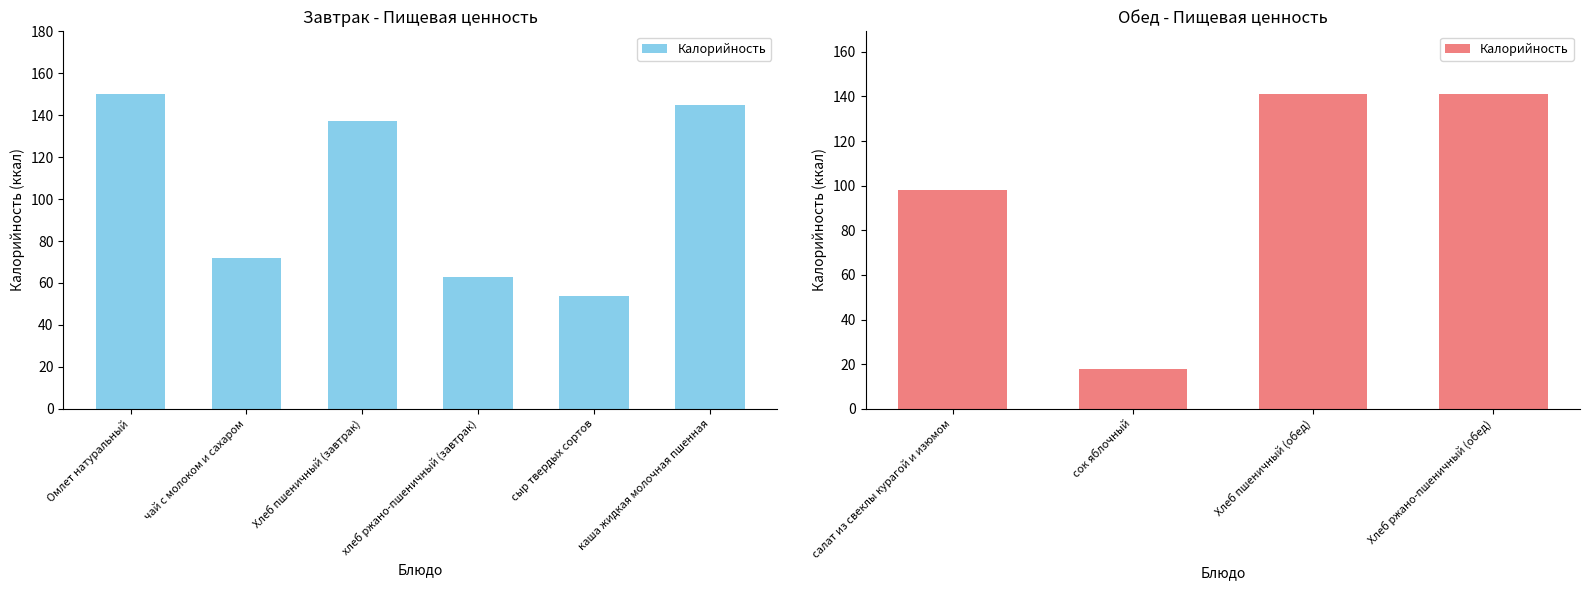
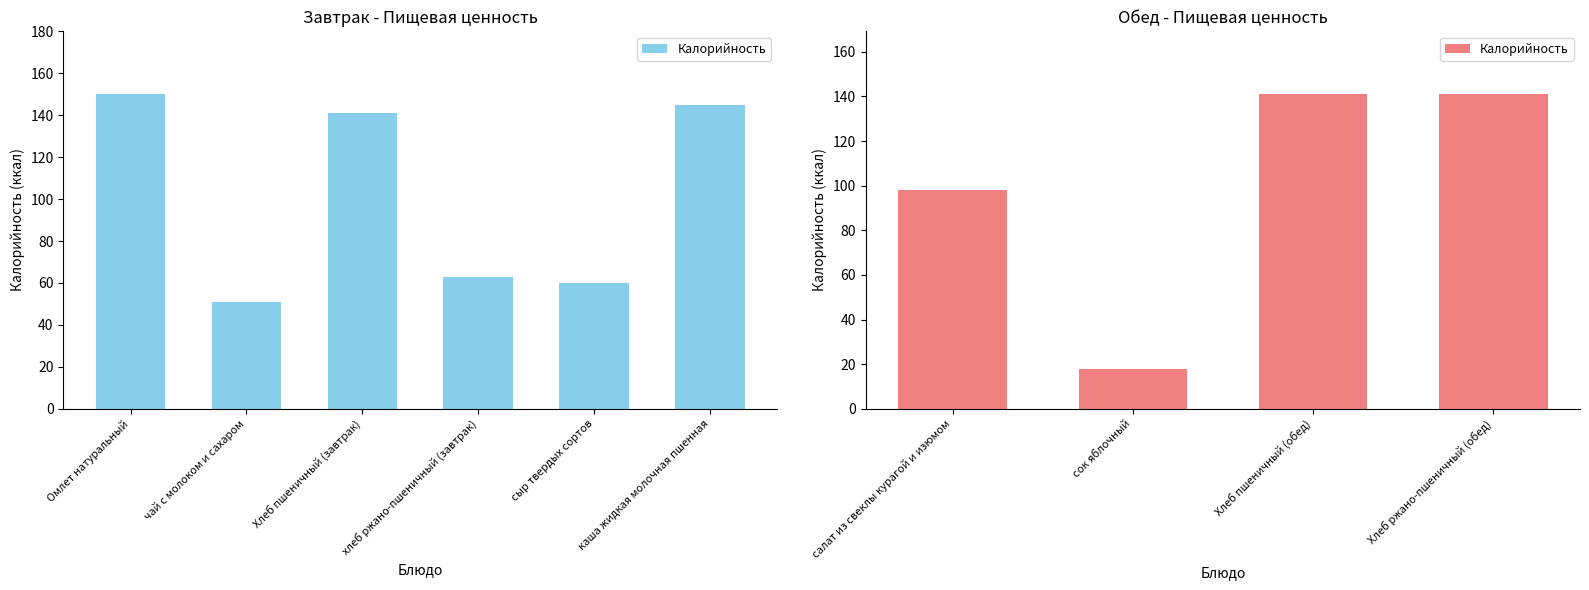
Завтрак - Пищевая ценность, чай с молоком и сахаром: 72 -> 51
Завтрак - Пищевая ценность, Хлеб пшеничный (завтрак): 137 -> 141
Завтрак - Пищевая ценность, сыр твердых сортов: 54 -> 60
